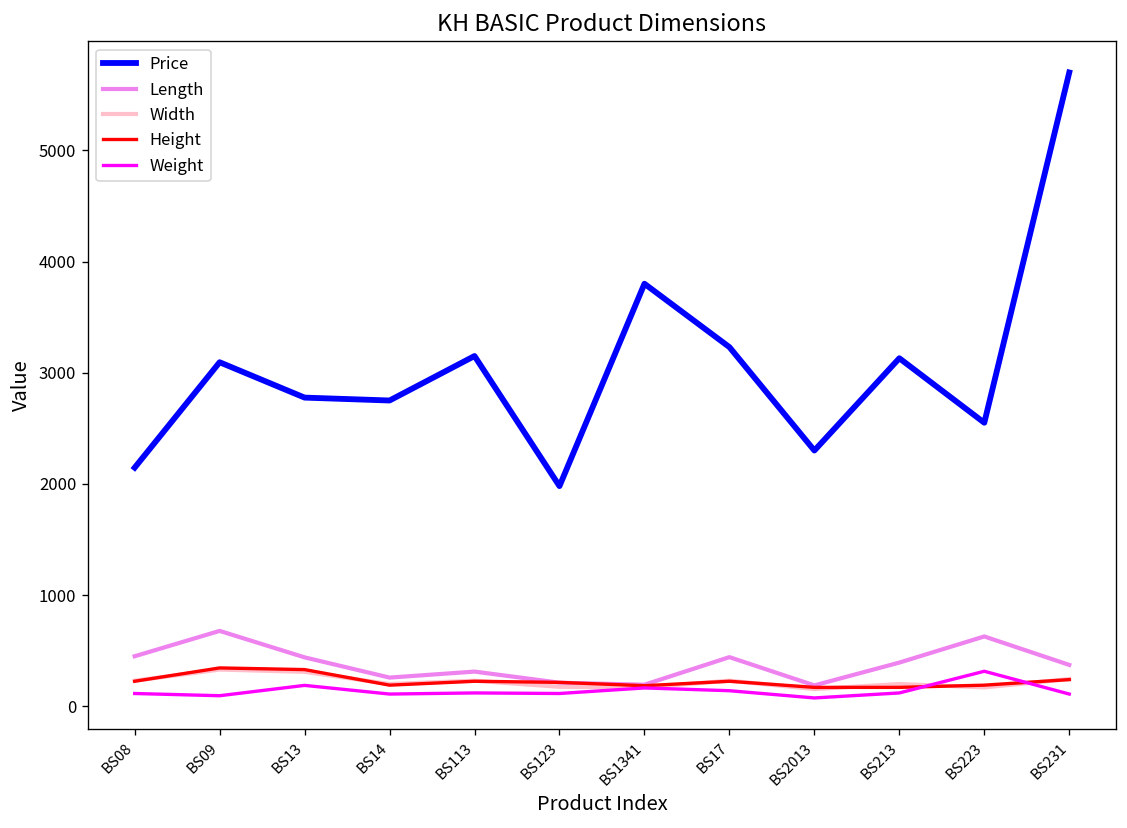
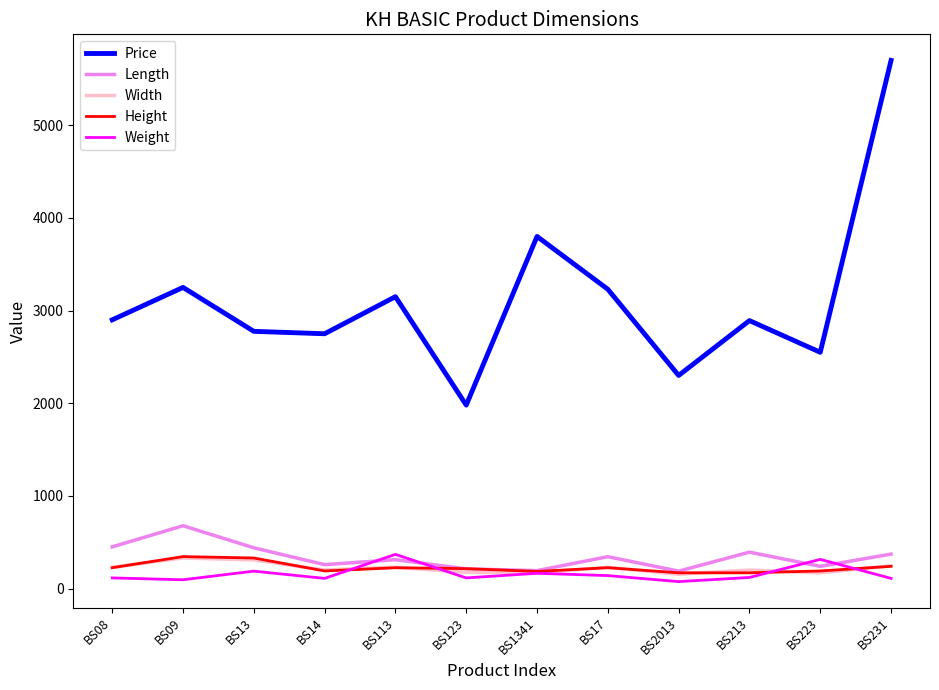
Price, BS08: 2100 -> 2900
Price, BS09: 3100 -> 3300
Weight, BS113: 100 -> 400
Length, BS17: 400 -> 300
Price, BS213: 3100 -> 2900
Length, BS223: 600 -> 200
